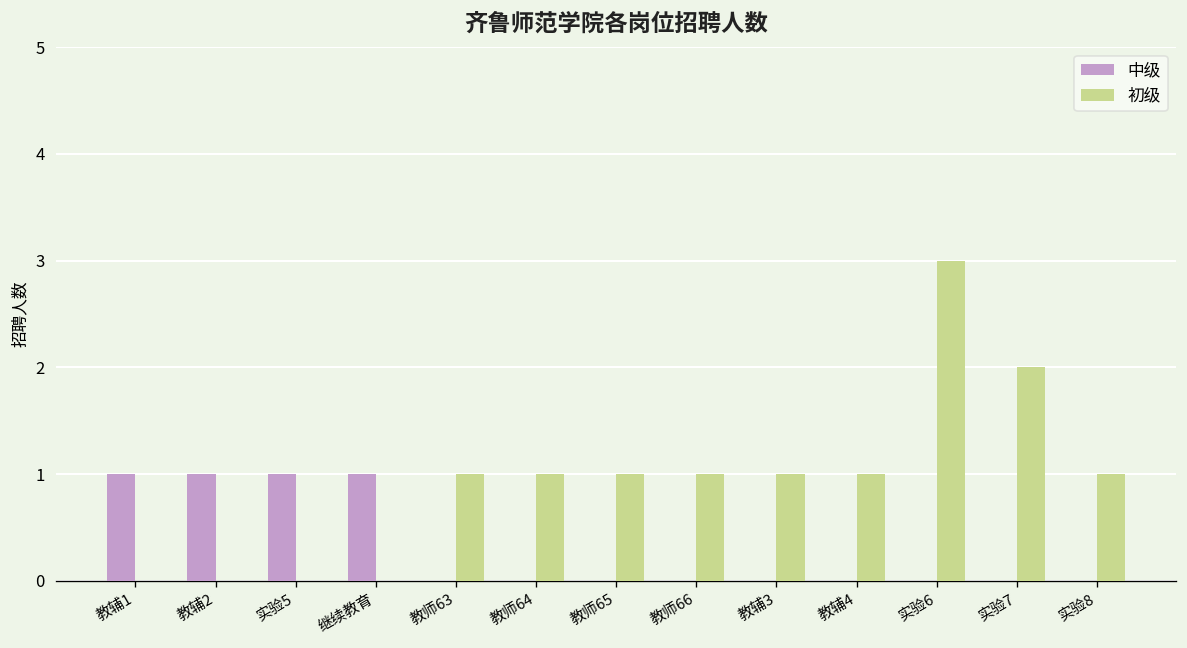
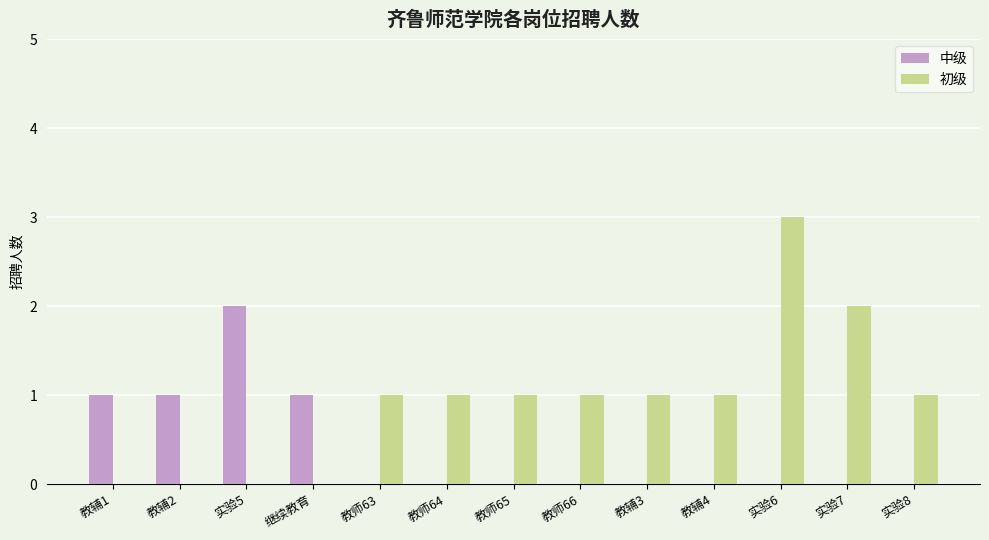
中级, 实验5: 1 -> 2
